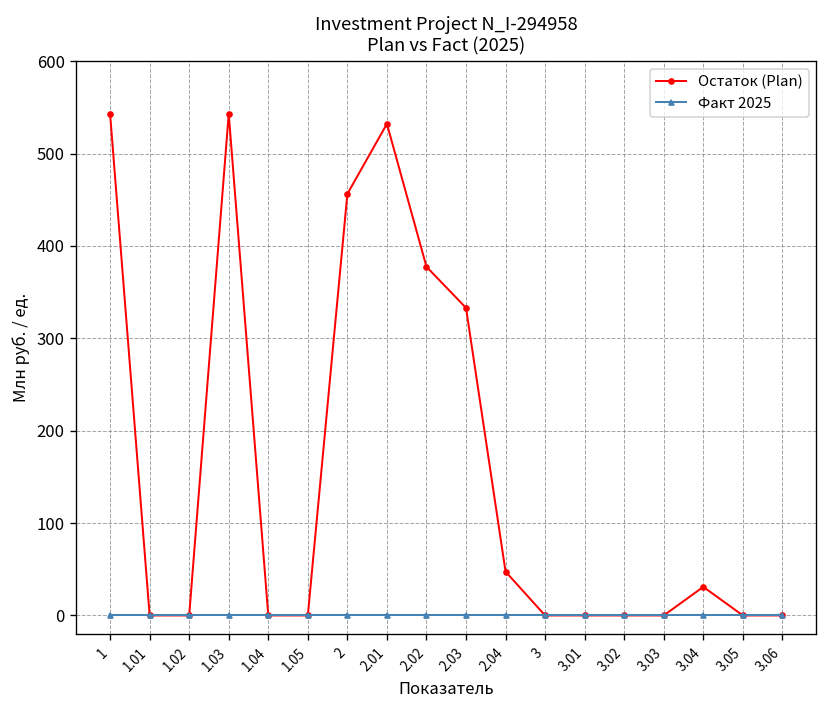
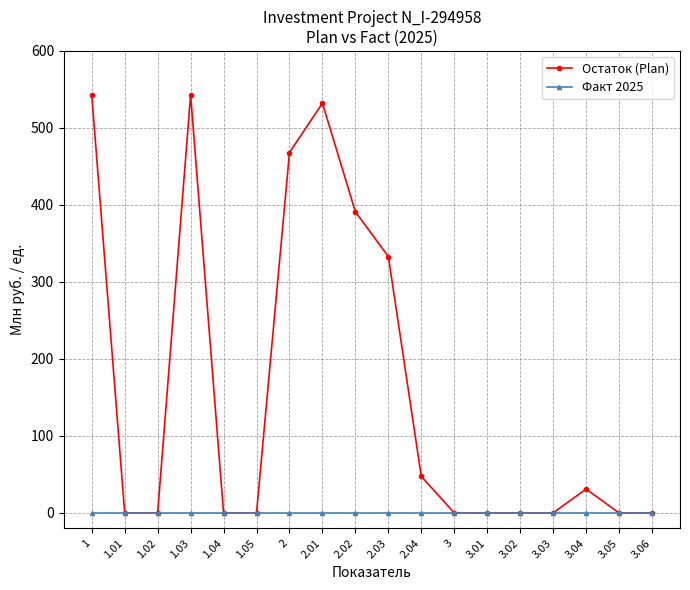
Остаток (Plan), 2: 460 -> 470
Остаток (Plan), 2.02: 380 -> 390
